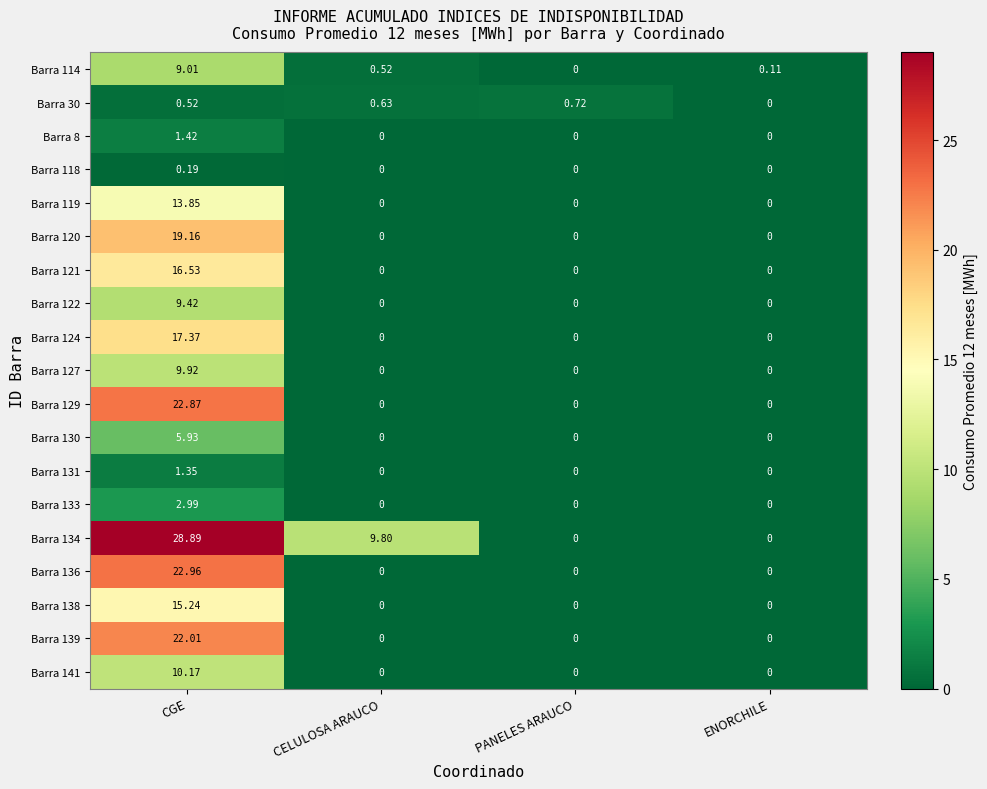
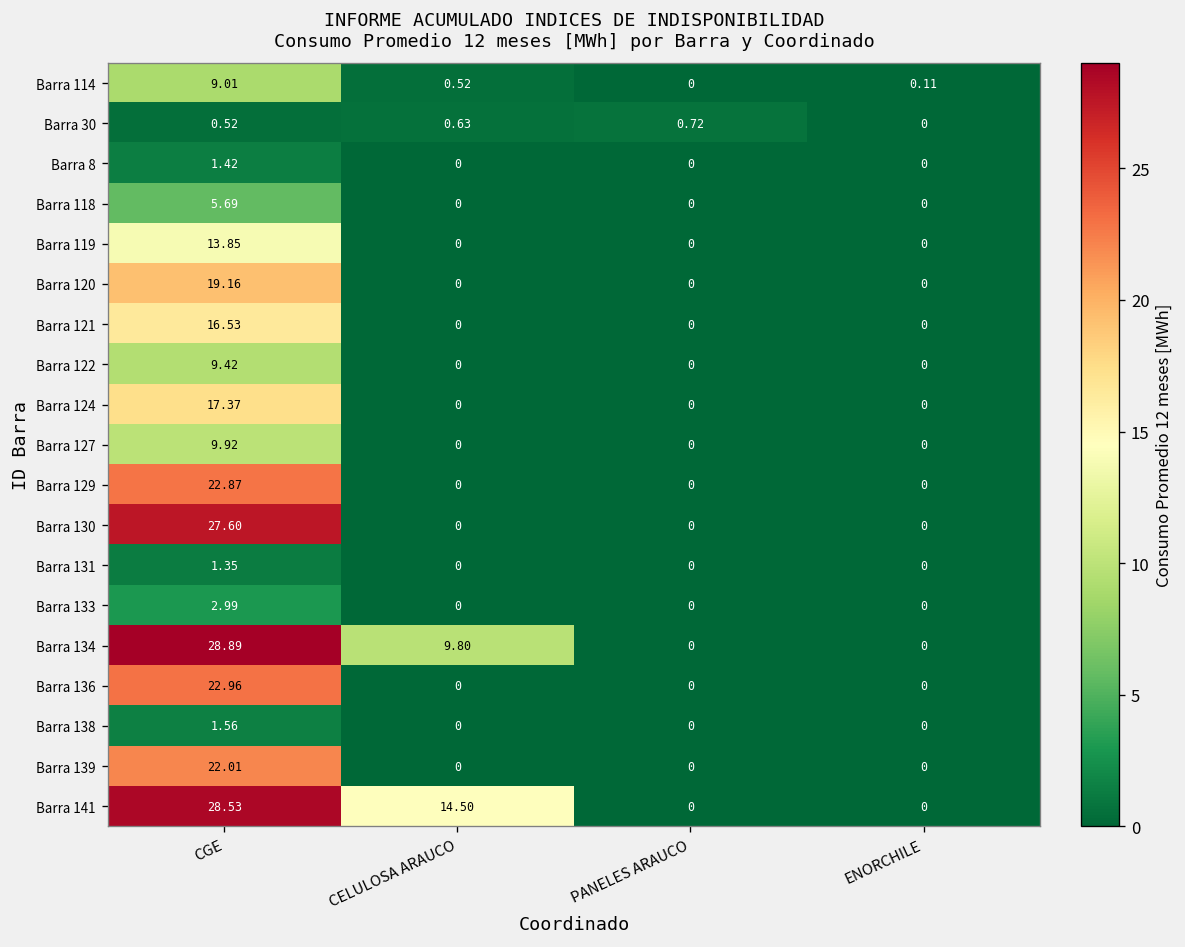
Barra 118, CGE: 0.19 -> 5.69
Barra 130, CGE: 5.93 -> 27.60
Barra 138, CGE: 15.24 -> 1.56
Barra 141, CGE: 10.17 -> 28.53
Barra 141, CELULOSA ARAUCO: 0 -> 14.50
